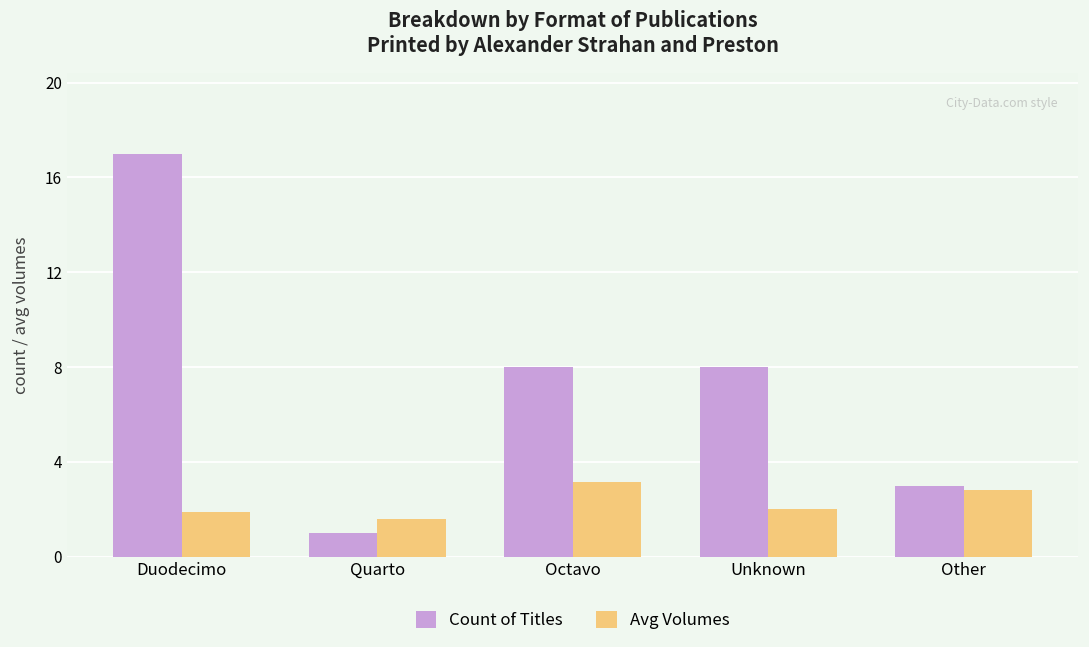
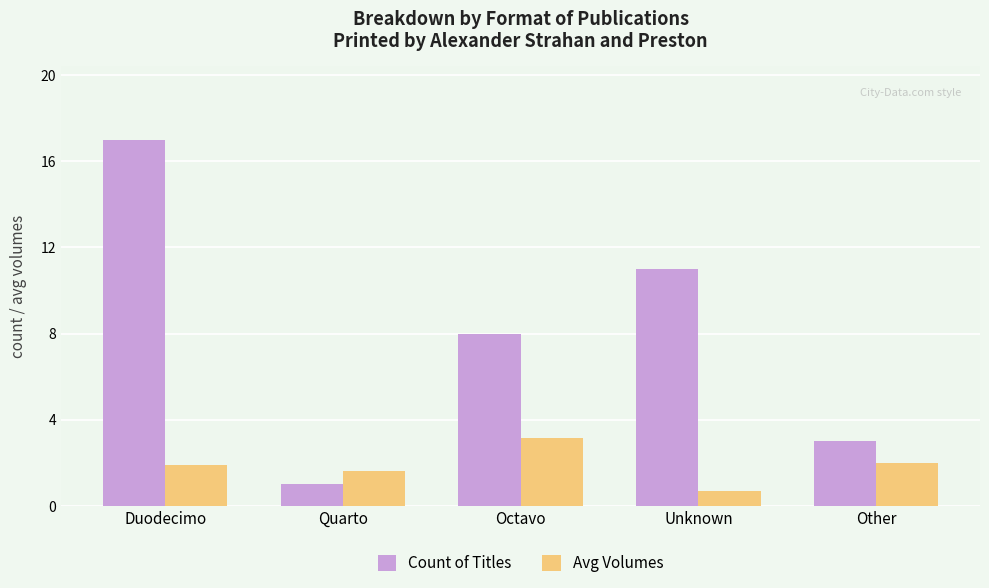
Count of Titles, Unknown: 8 -> 11
Avg Volumes, Unknown: 2.0 -> 0.7
Avg Volumes, Other: 2.8 -> 2.0
